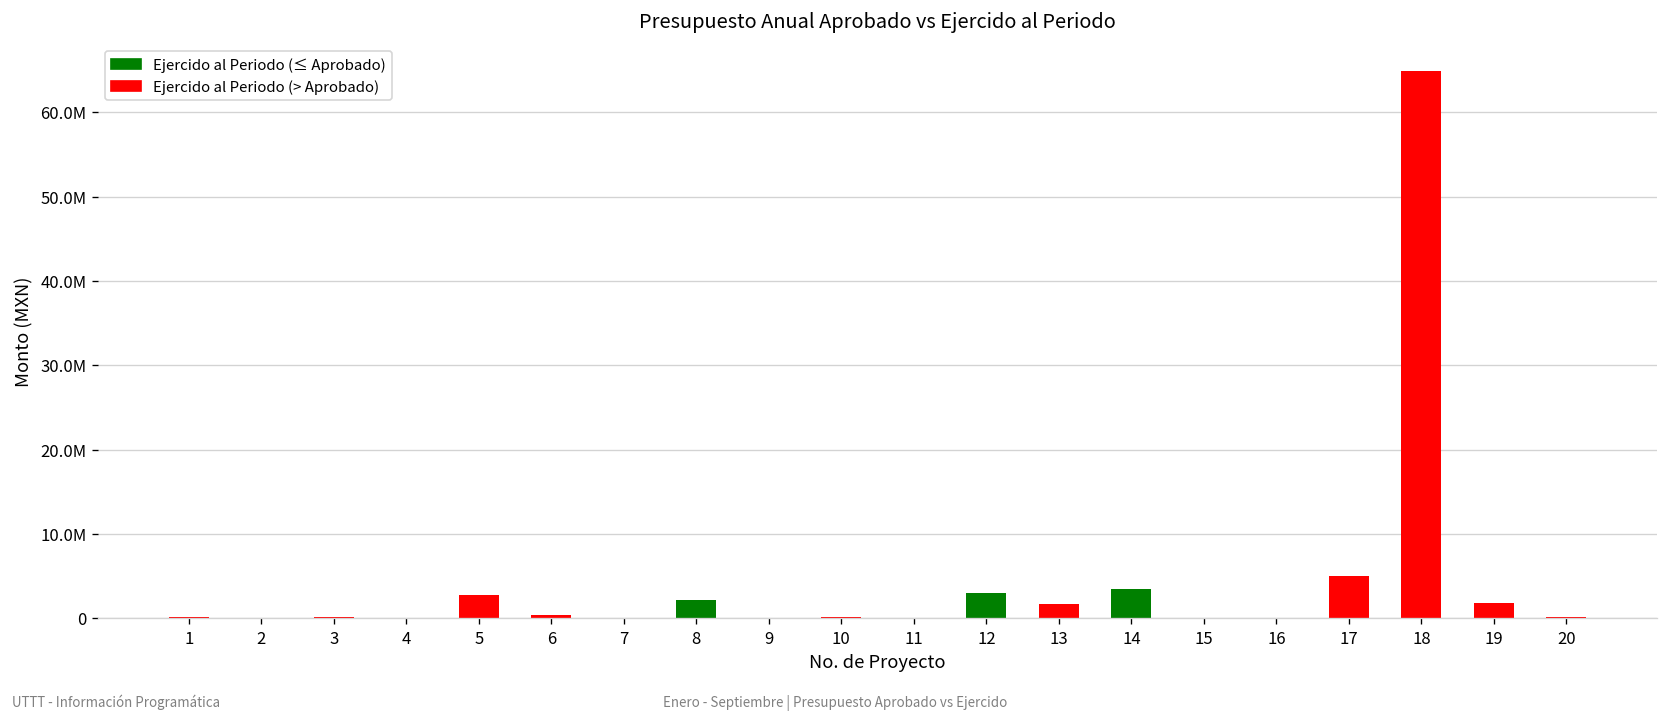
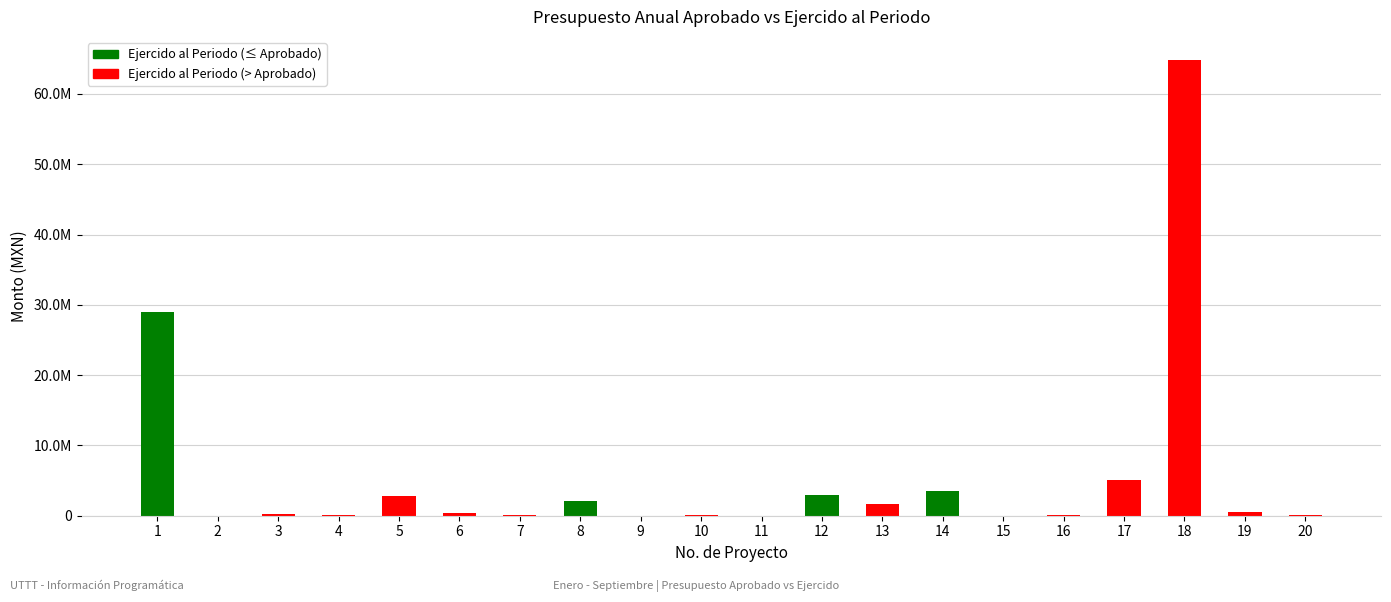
1: 0 -> 29000000
19: 2000000 -> 1000000
